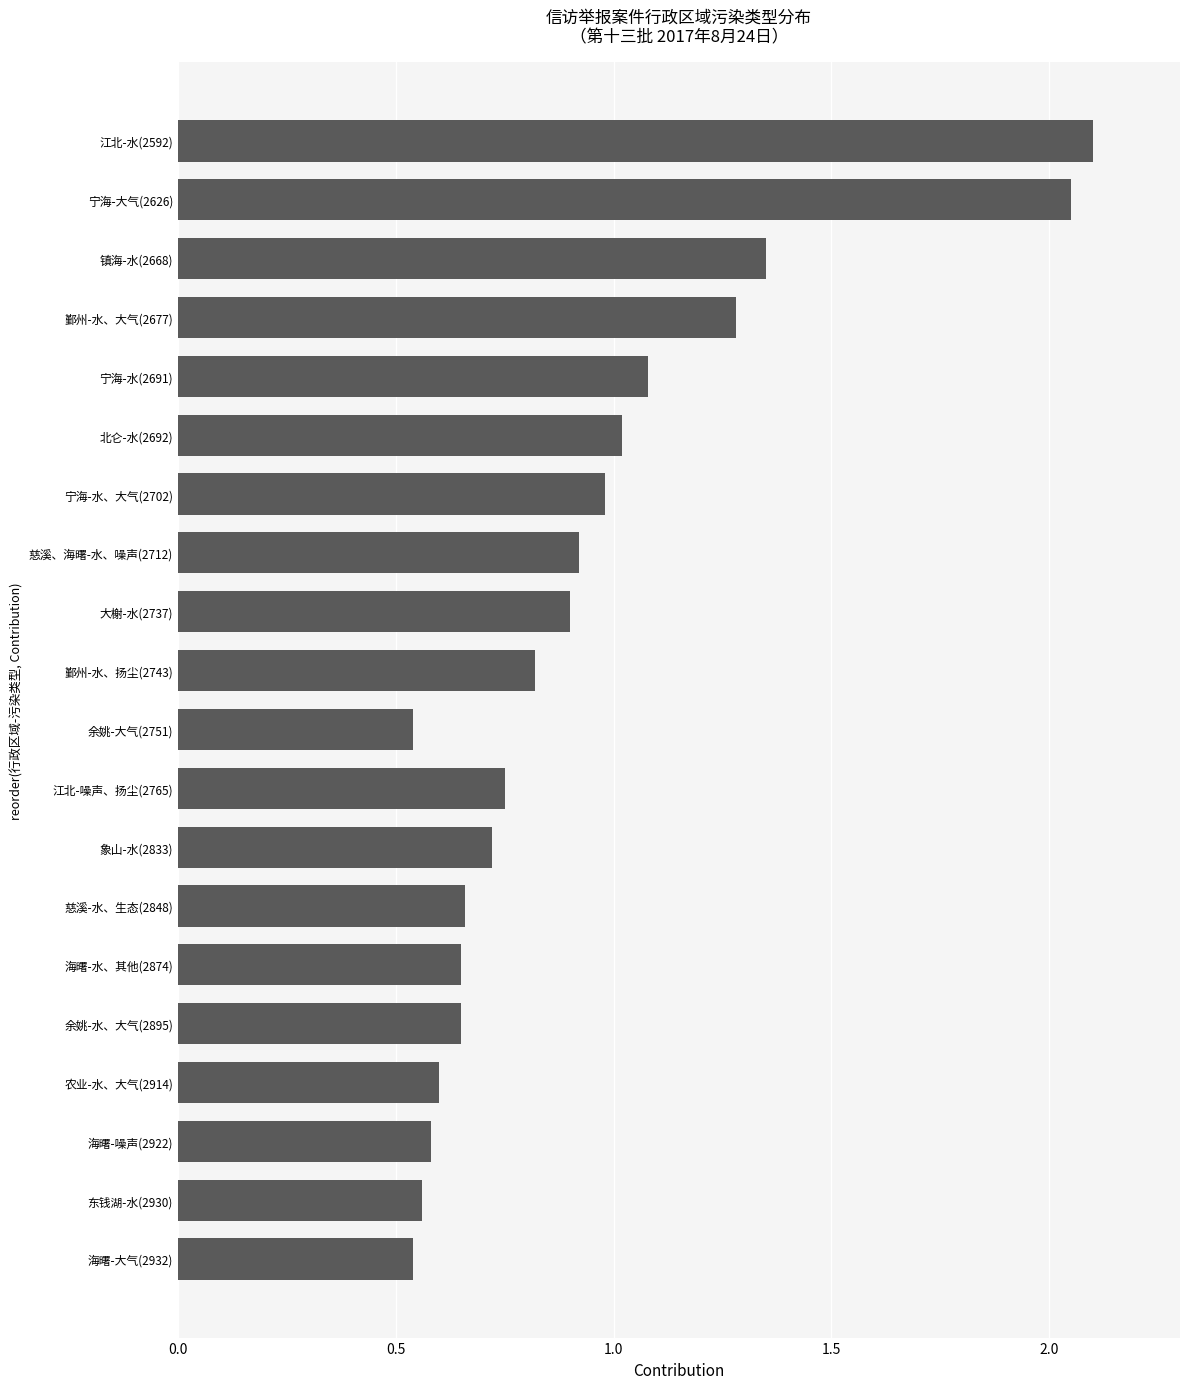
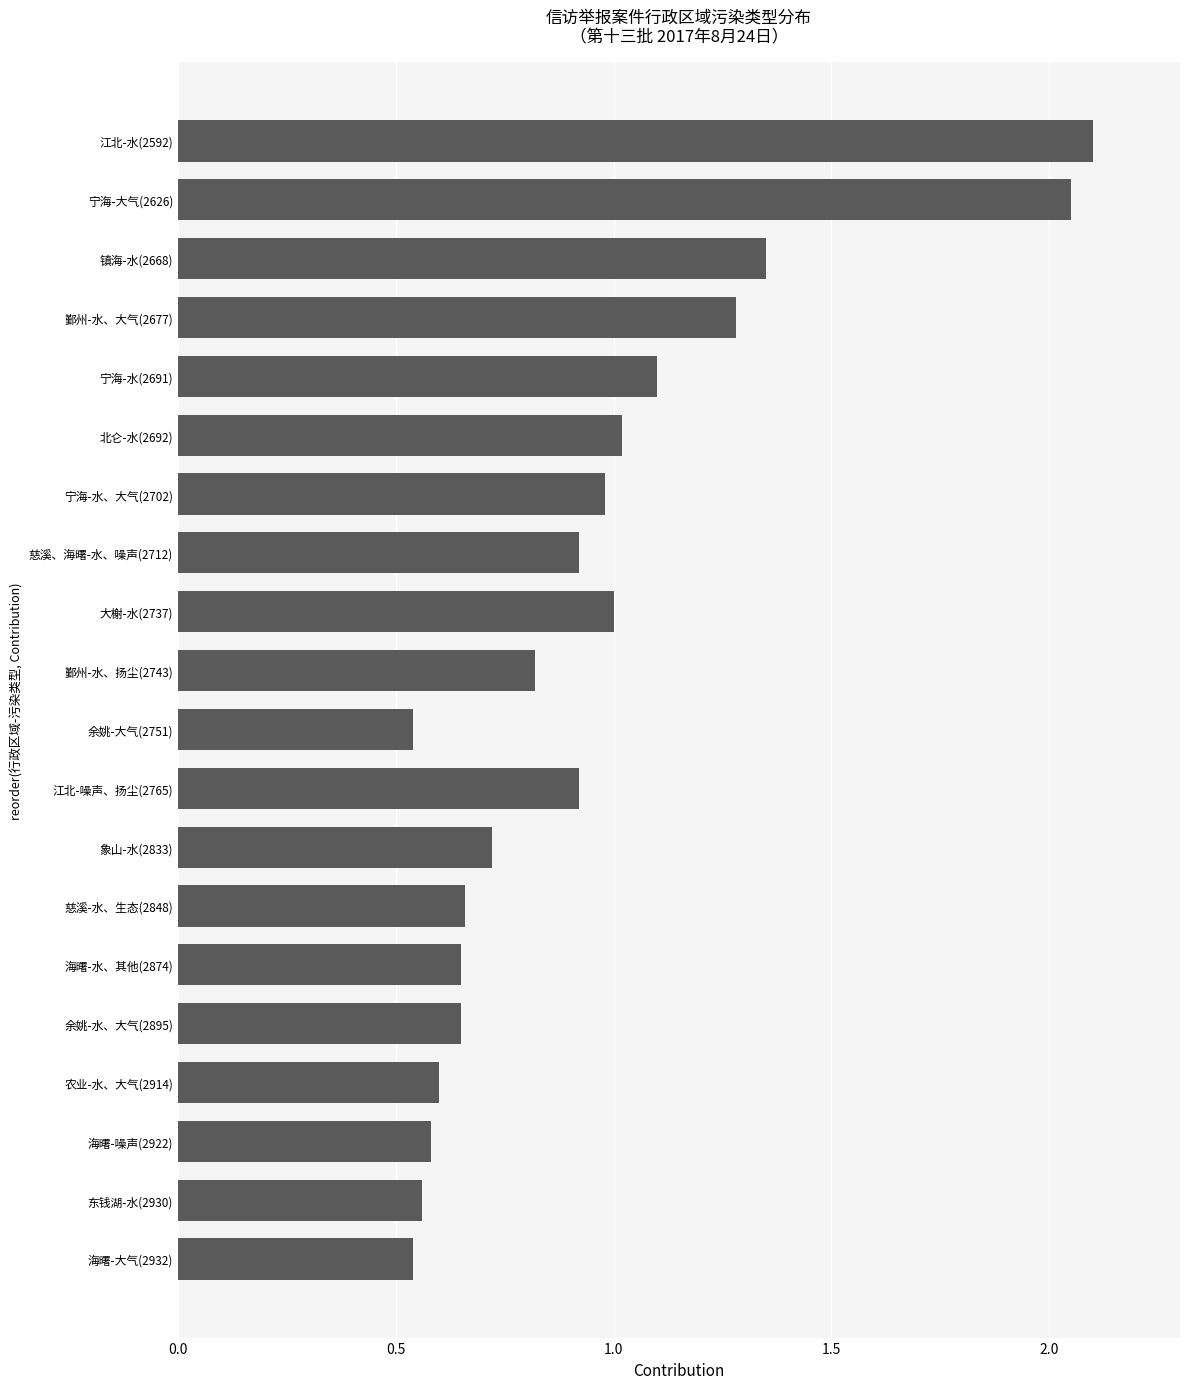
宁海-水(2691): 1.08 -> 1.10
大榭-水(2737): 0.9 -> 1.0
江北-噪声、扬尘(2765): 0.75 -> 0.92
